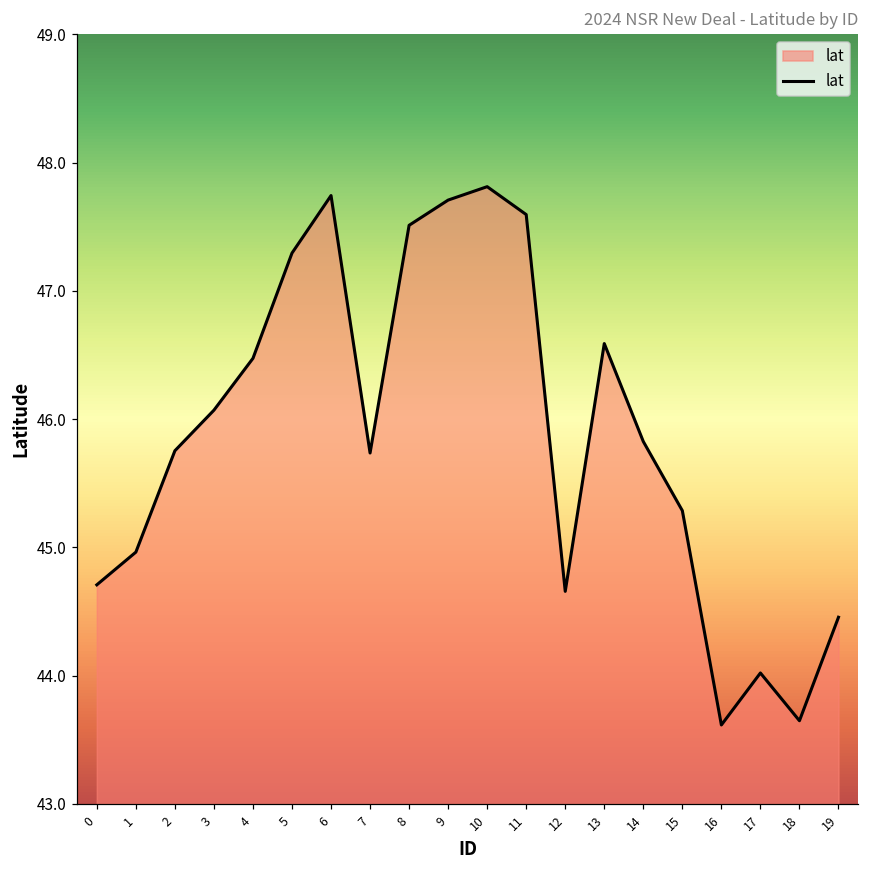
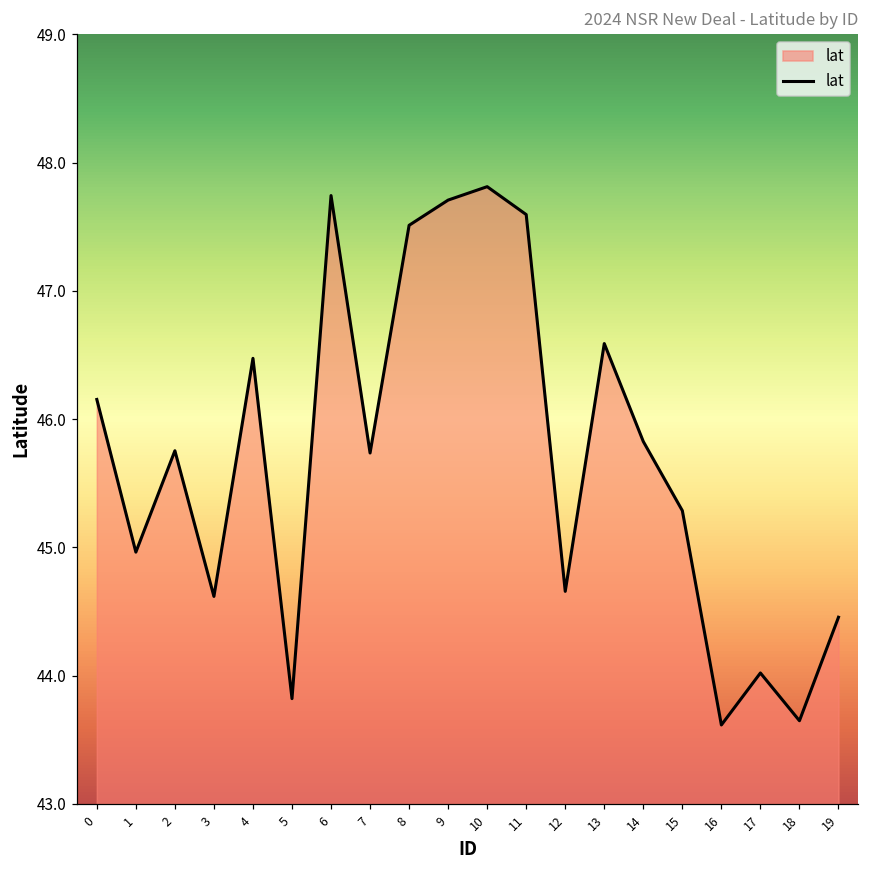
0: 44.71 -> 46.15
3: 46.07 -> 44.62
5: 47.30 -> 43.82
